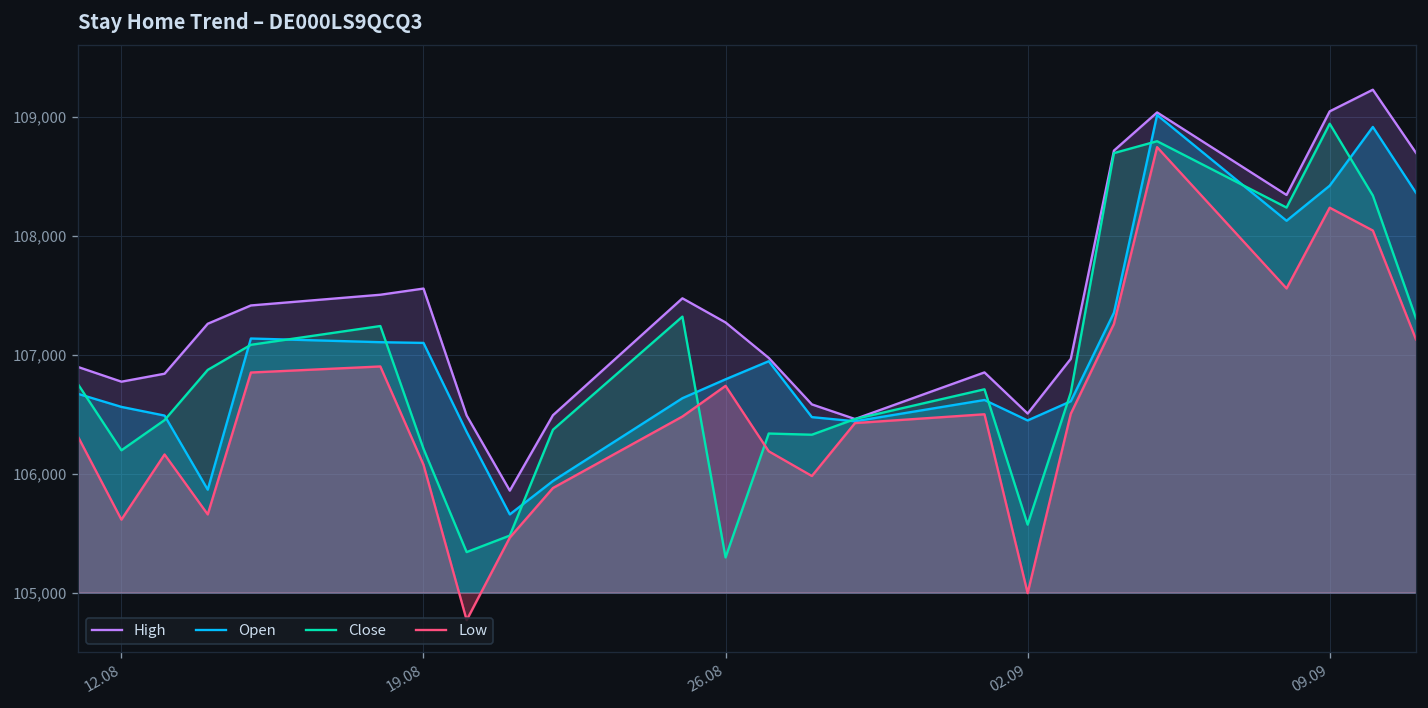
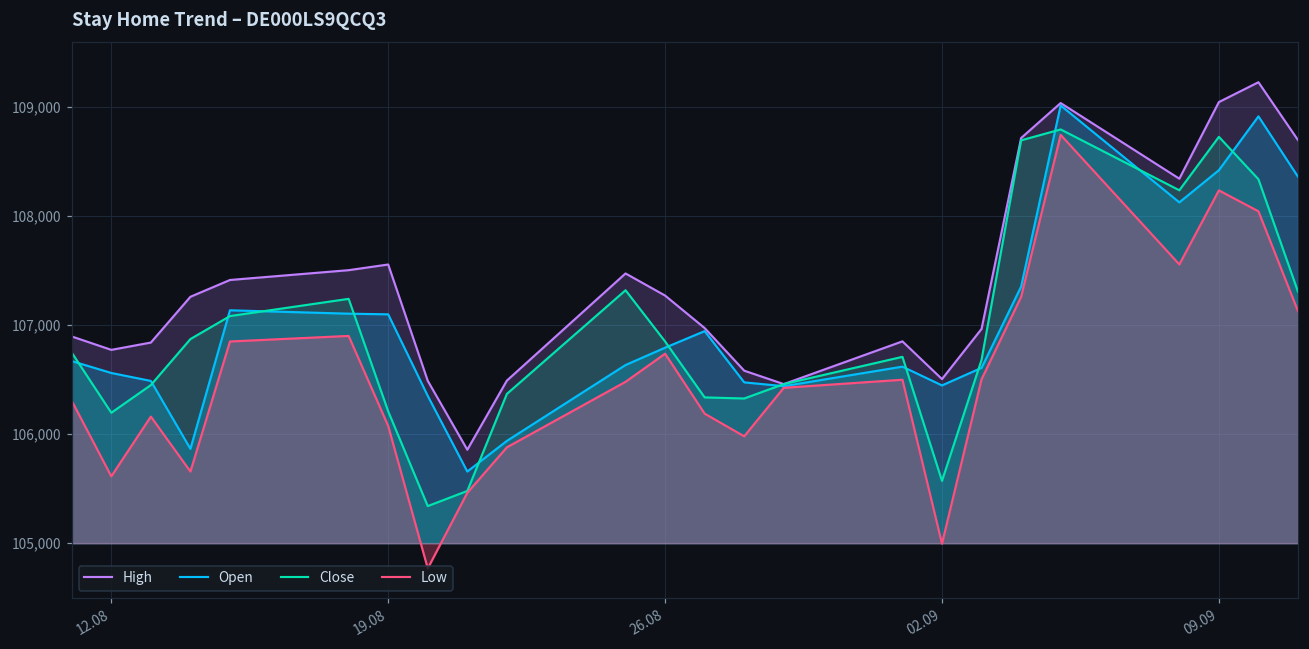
Close, 26.08: 105,300 -> 106,900
Close, 09.09: 108,900 -> 108,700
